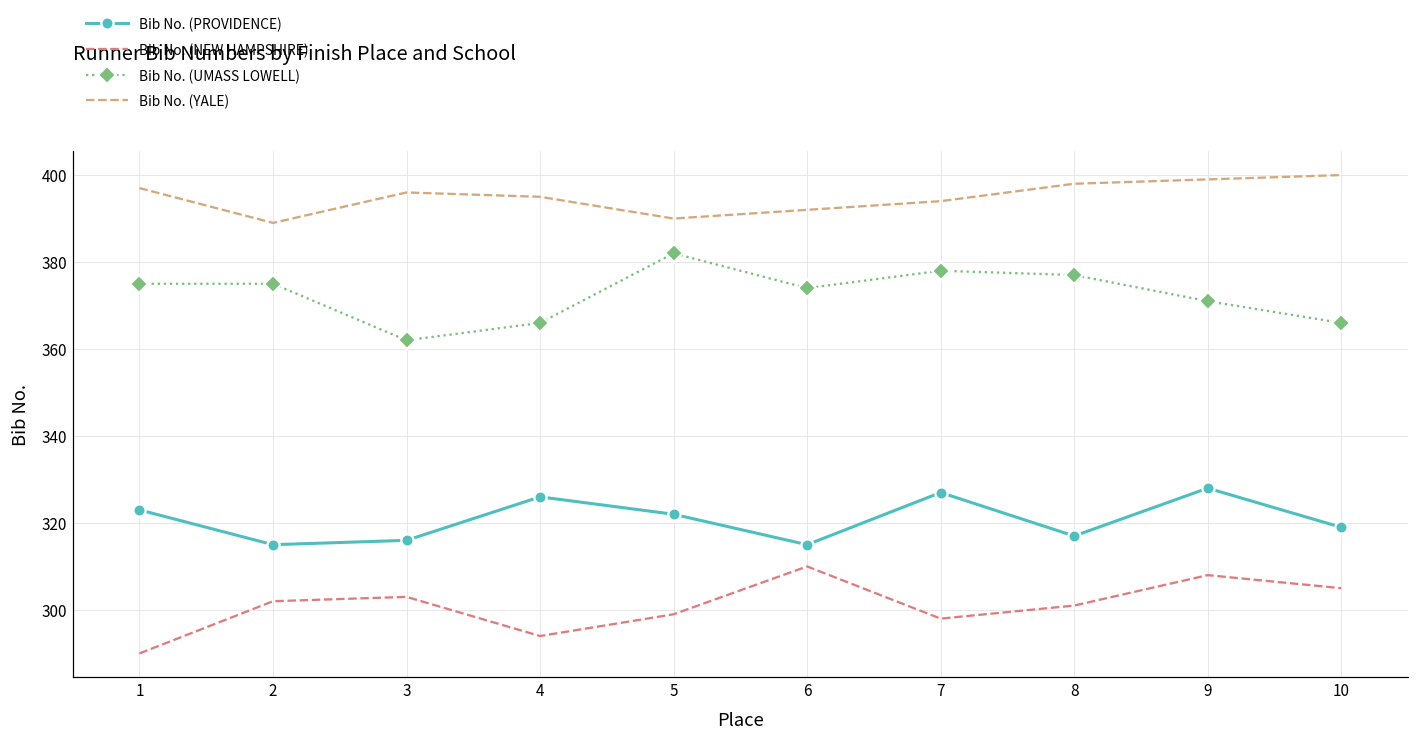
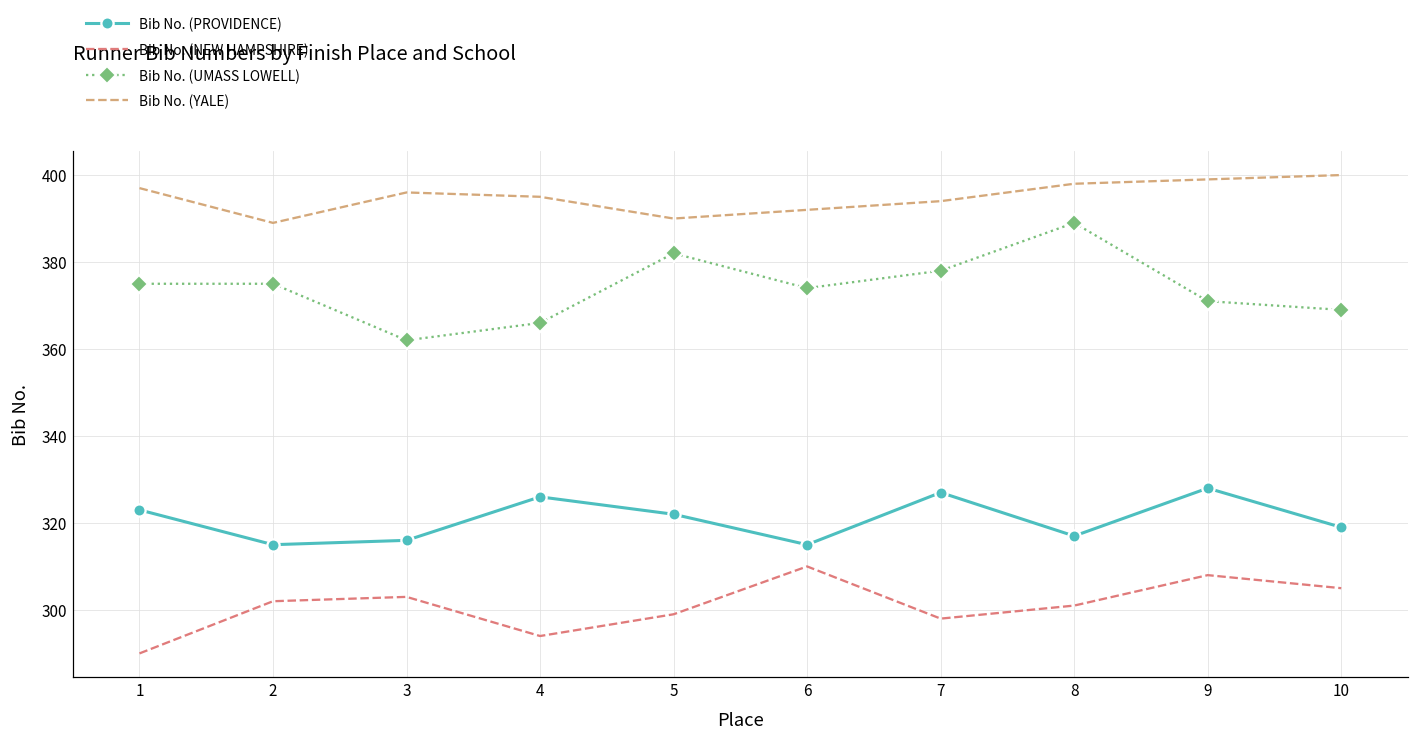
Bib No. (UMASS LOWELL), 8: 377 -> 389
Bib No. (UMASS LOWELL), 10: 366 -> 369
